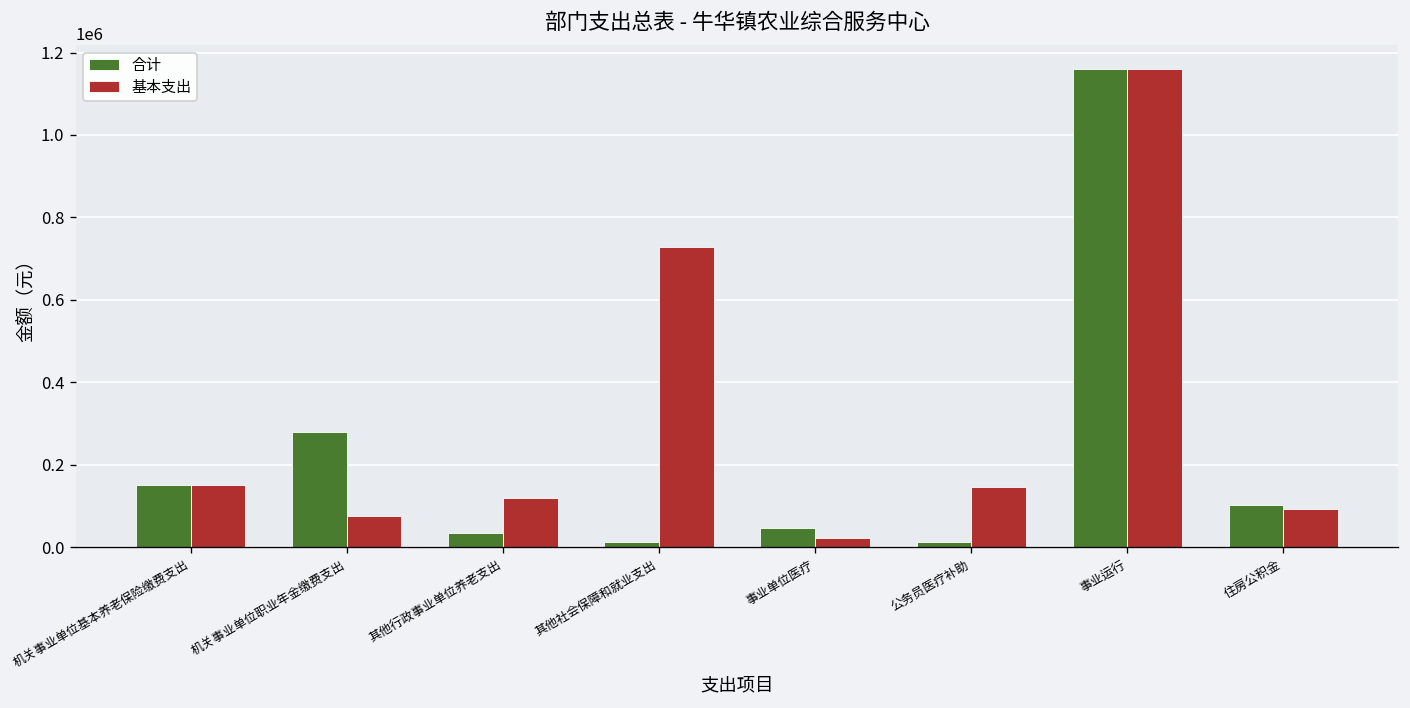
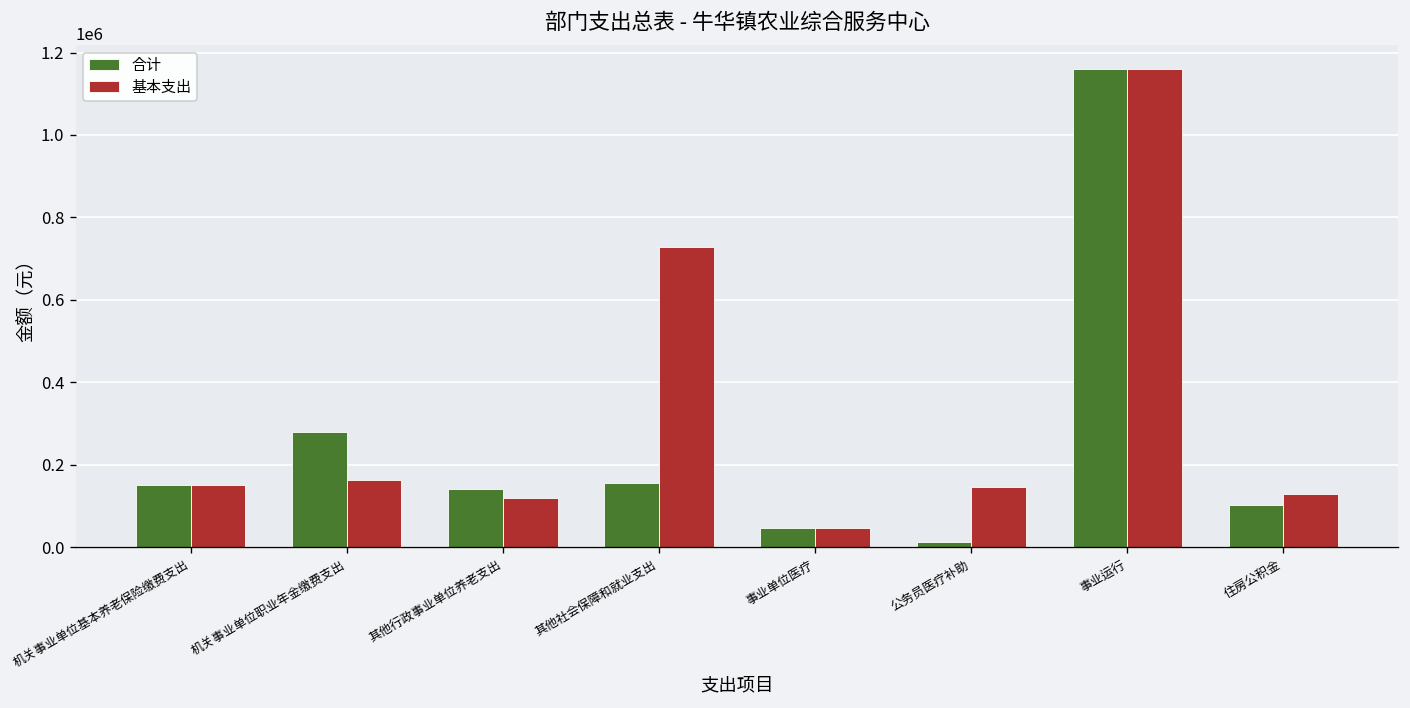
基本支出, 机关事业单位职业年金缴费支出: 80000 -> 160000
合计, 其他行政事业单位养老支出: 30000 -> 140000
合计, 其他社会保障和就业支出: 10000 -> 150000
基本支出, 事业单位医疗: 20000 -> 50000
基本支出, 住房公积金: 90000 -> 130000
